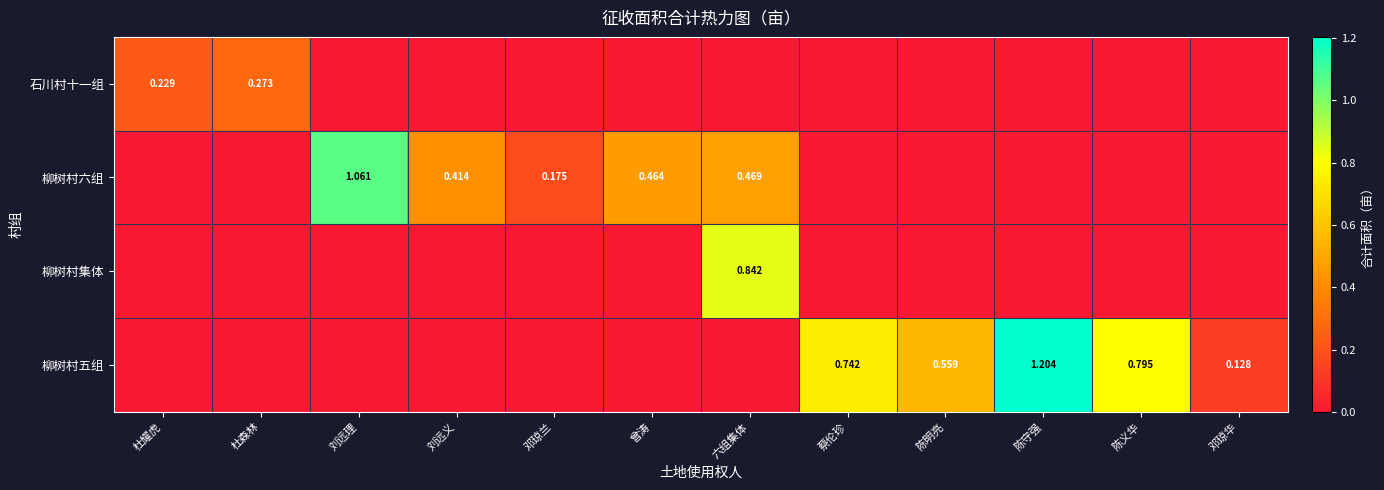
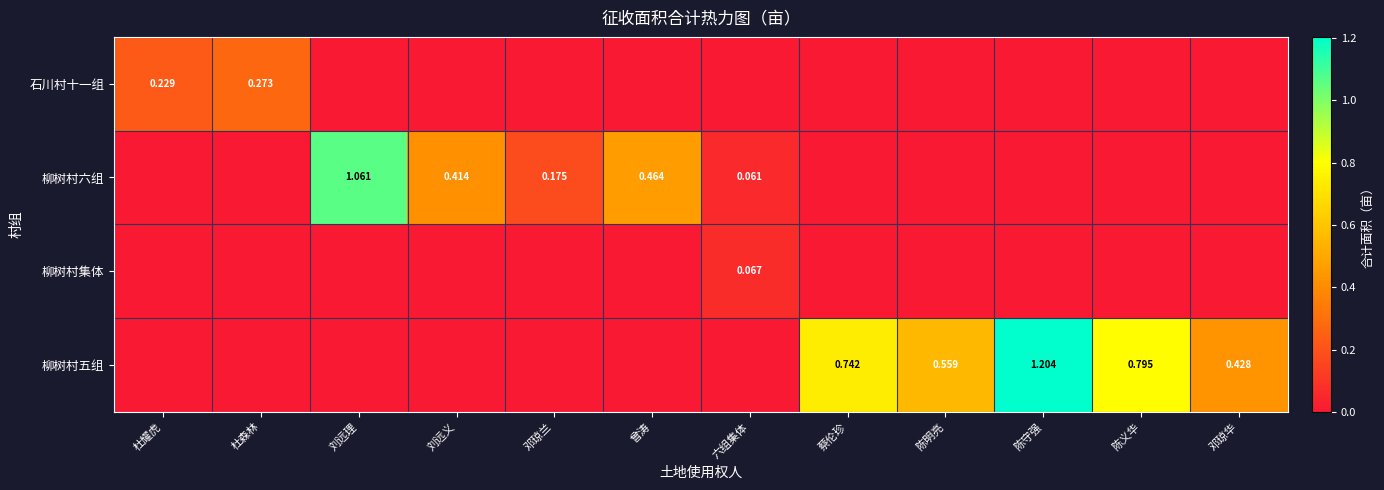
柳树村六组, 六组集体: 0.469 -> 0.061
柳树村集体, 六组集体: 0.842 -> 0.067
柳树村五组, 邓琼华: 0.128 -> 0.428
